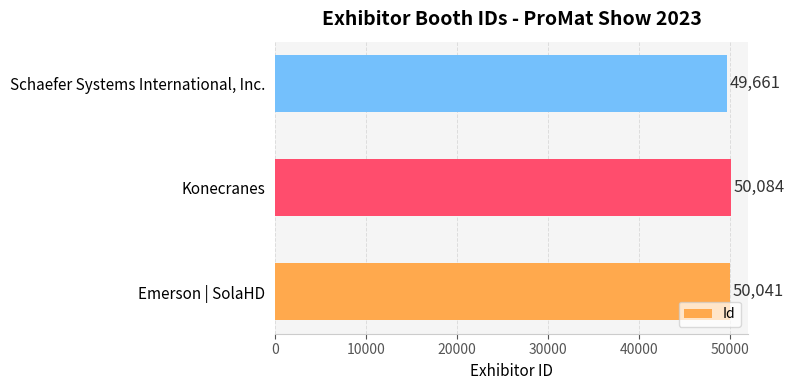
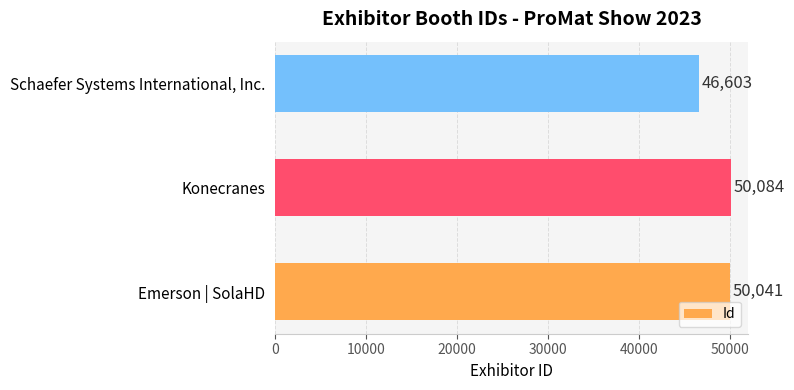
Schaefer Systems International, Inc.: 49,661 -> 46,603
